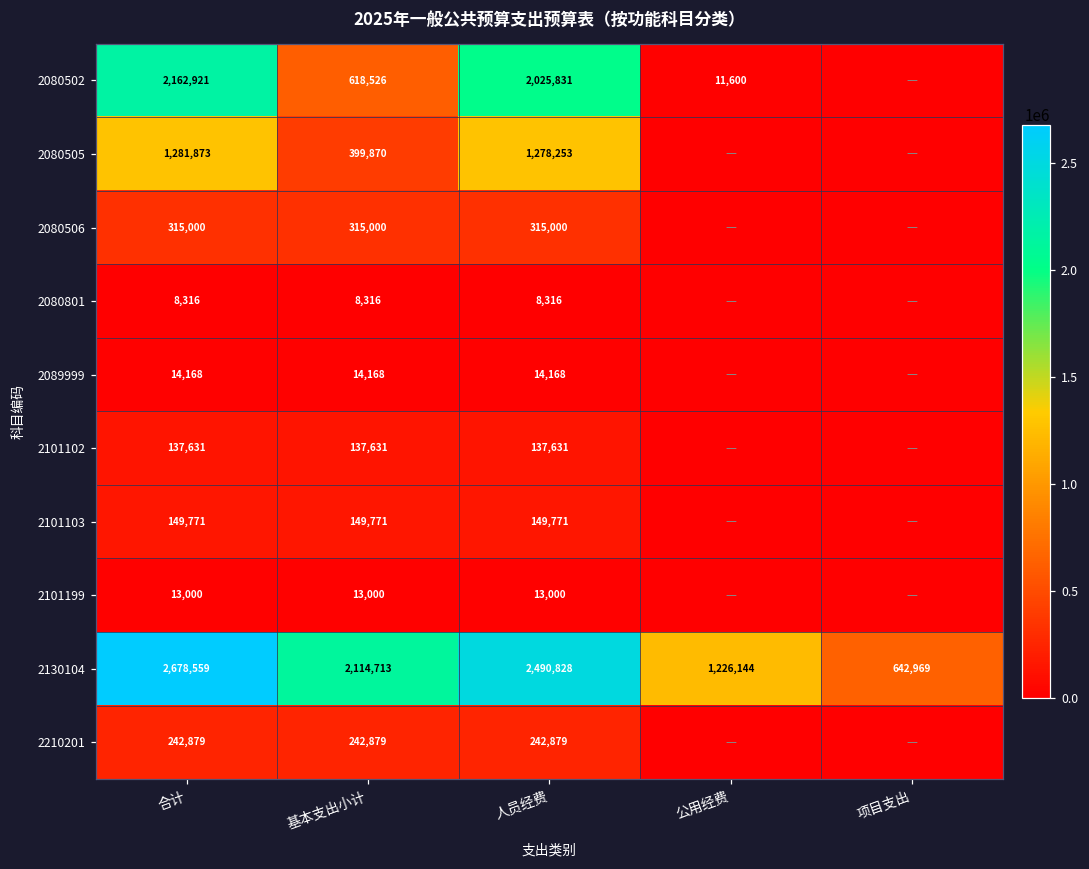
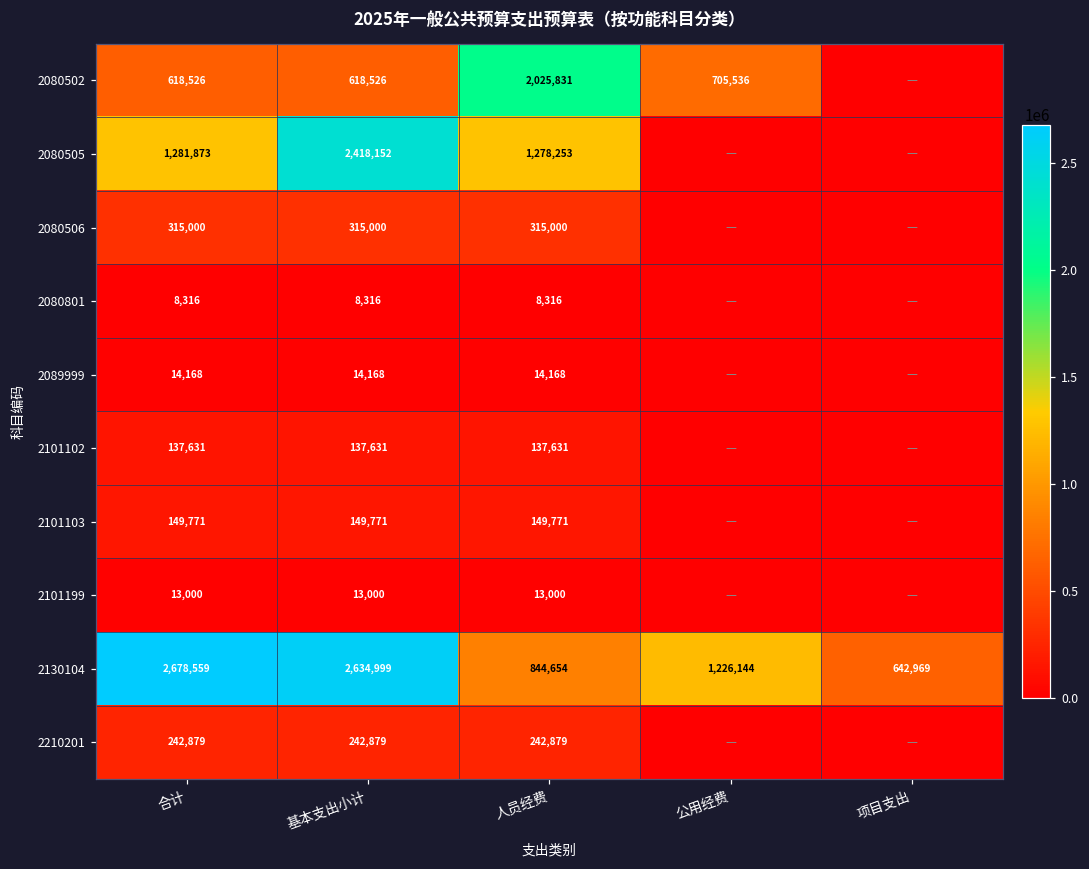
2080502, 合计: 2,162,921 -> 618,526
2080502, 公用经费: 11,600 -> 705,536
2080505, 基本支出小计: 399,870 -> 2,418,152
2130104, 基本支出小计: 2,114,713 -> 2,634,999
2130104, 人员经费: 2,490,828 -> 844,654
